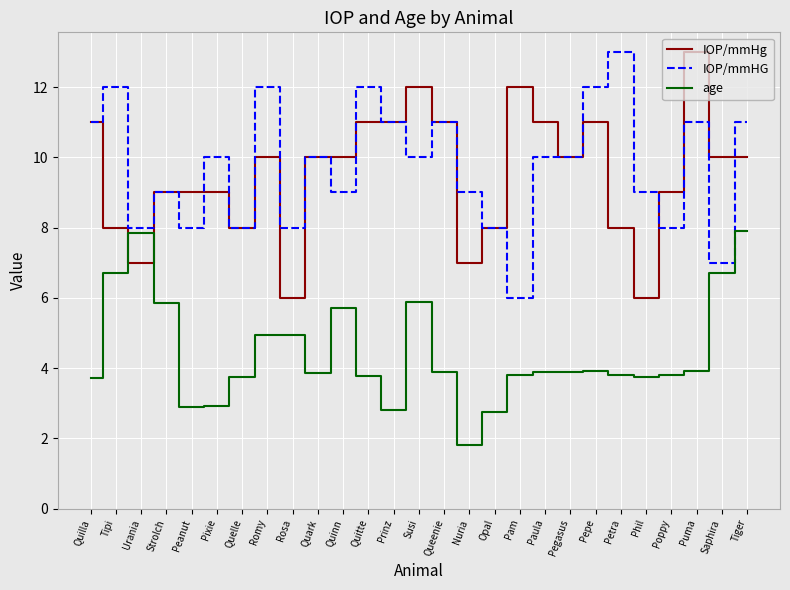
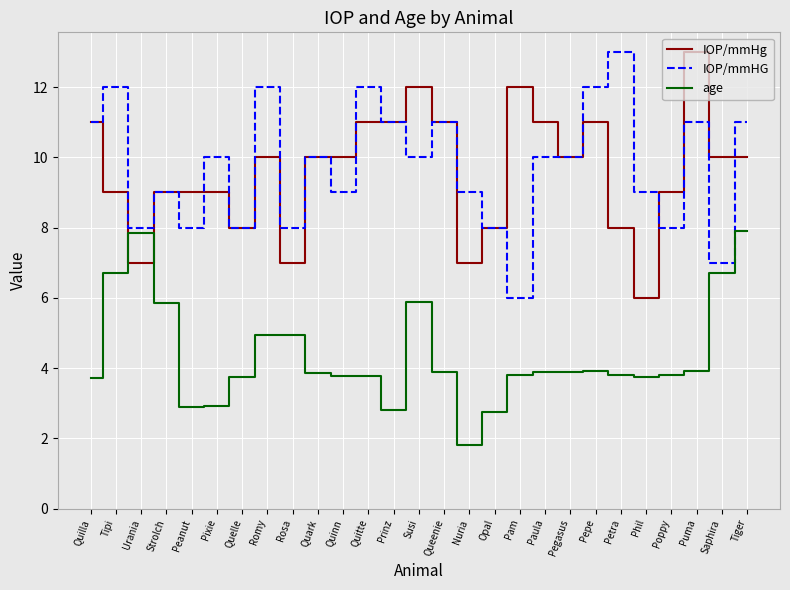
IOP/mmHg, Tipi: 8 -> 9
IOP/mmHg, Rosa: 6 -> 7
age, Quinn: 5.7 -> 3.8
